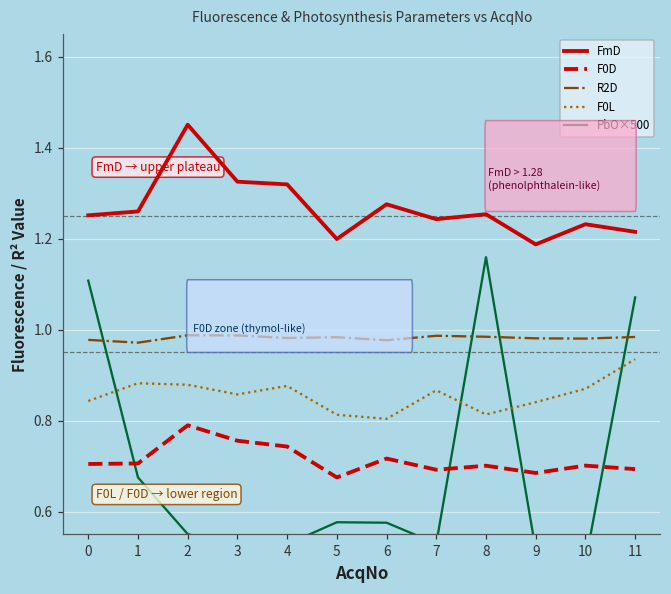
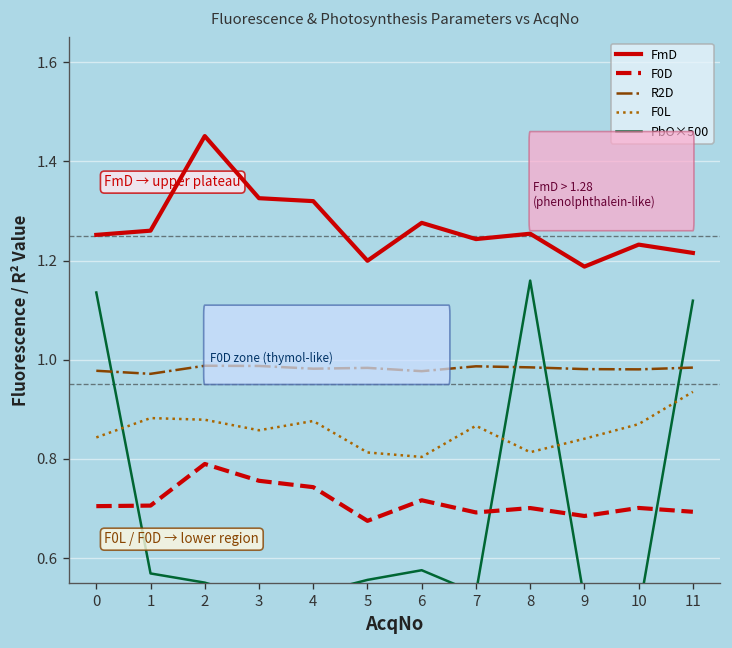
PbO×500, 0: 1.11 -> 1.14
PbO×500, 1: 0.68 -> 0.57
PbO×500, 5: 0.58 -> 0.56
PbO×500, 11: 1.07 -> 1.12
